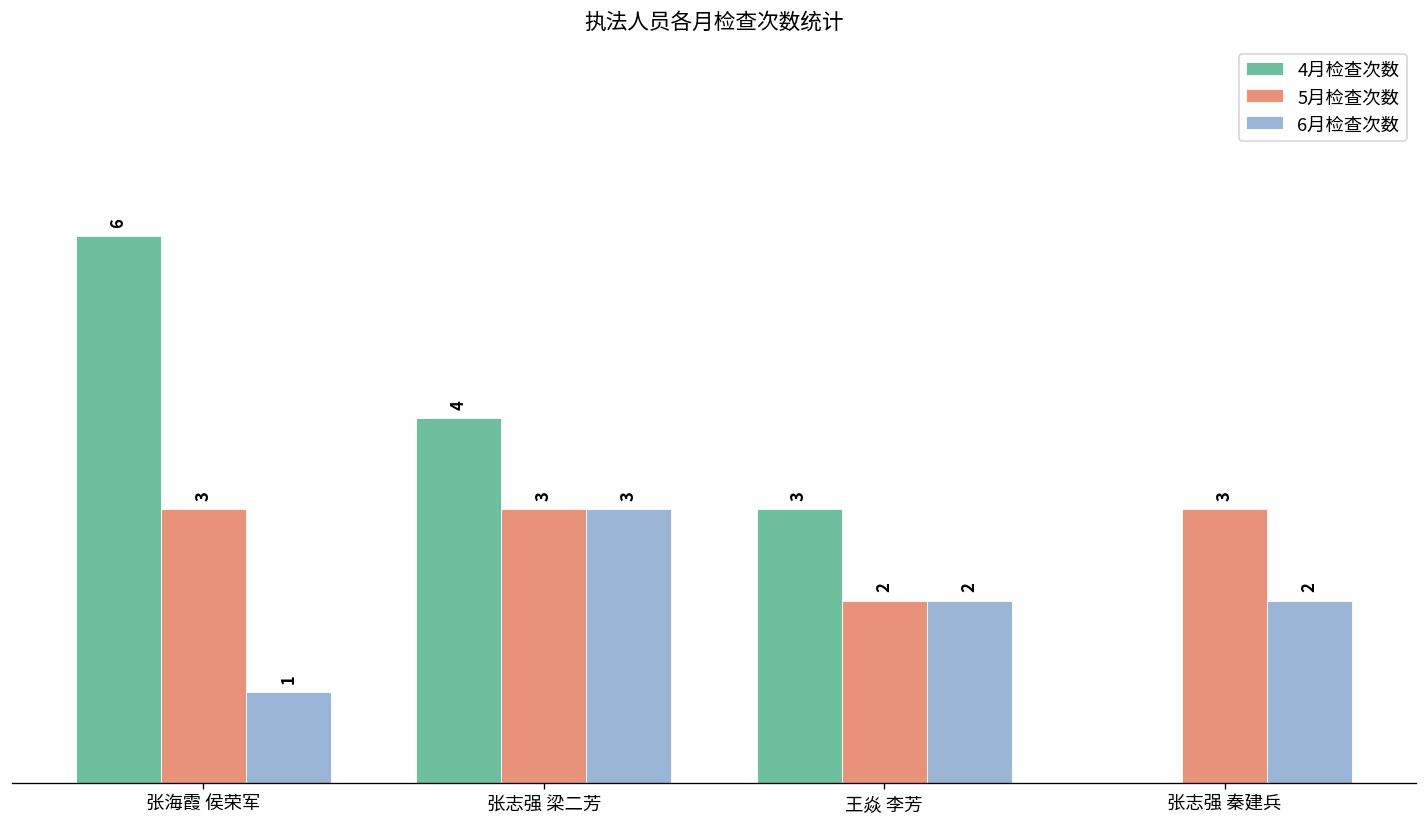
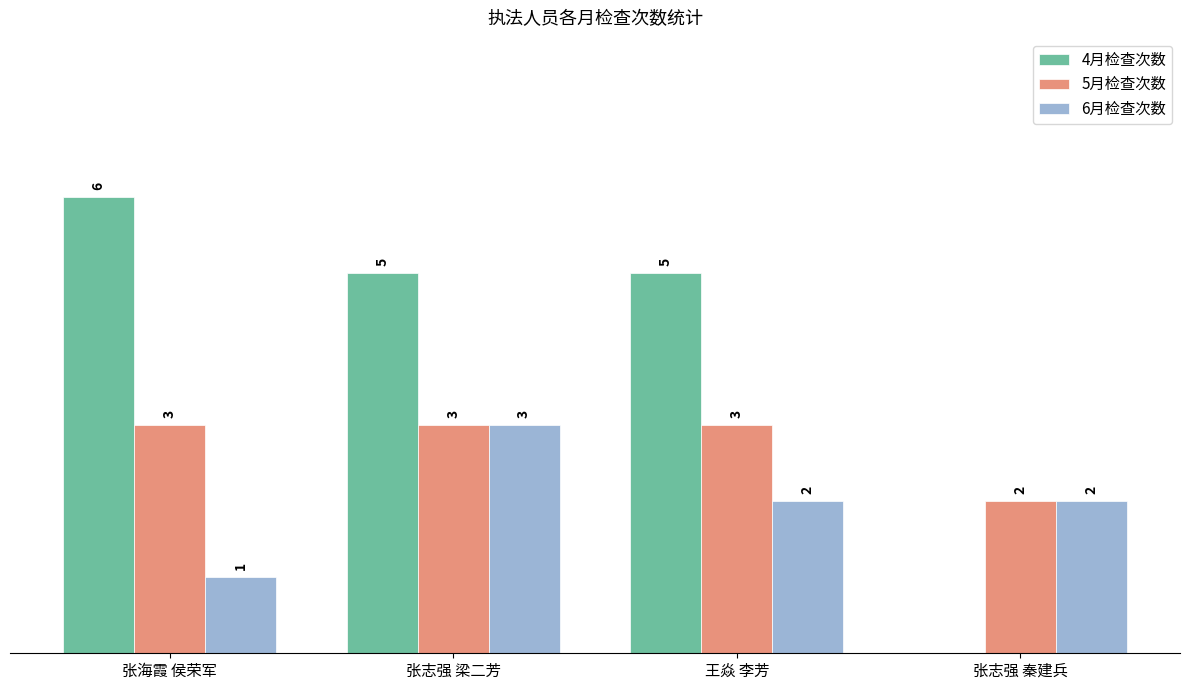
4月检查次数, 张志强 梁二芳: 4 -> 5
4月检查次数, 王焱 李芳: 3 -> 5
5月检查次数, 王焱 李芳: 2 -> 3
5月检查次数, 张志强 秦建兵: 3 -> 2
